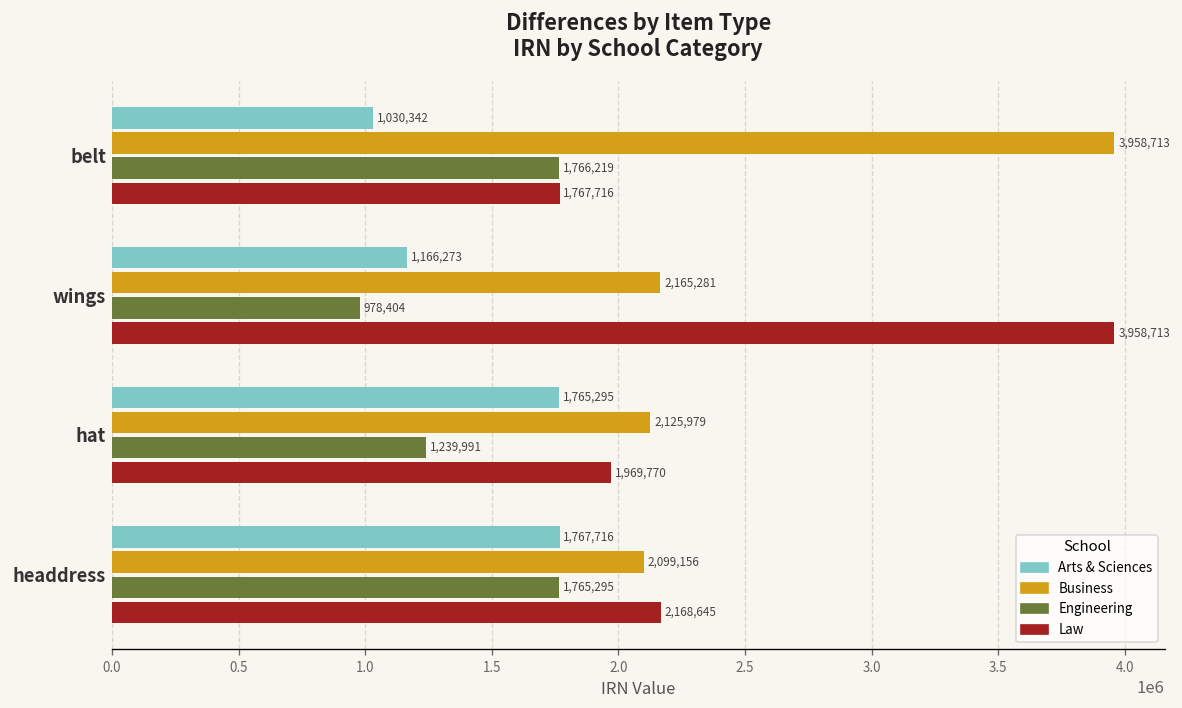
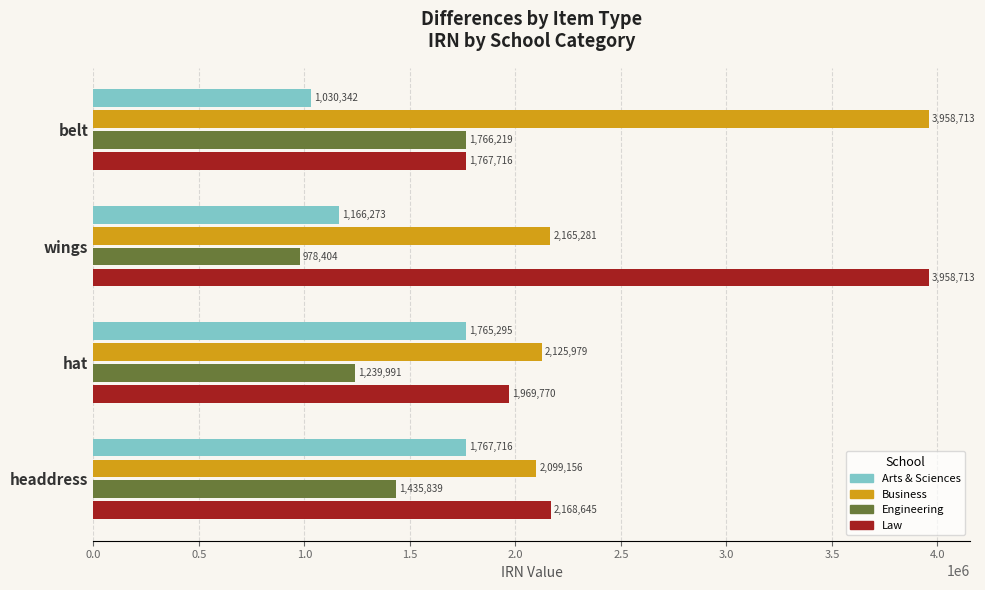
Engineering, headdress: 1,765,295 -> 1,435,839
